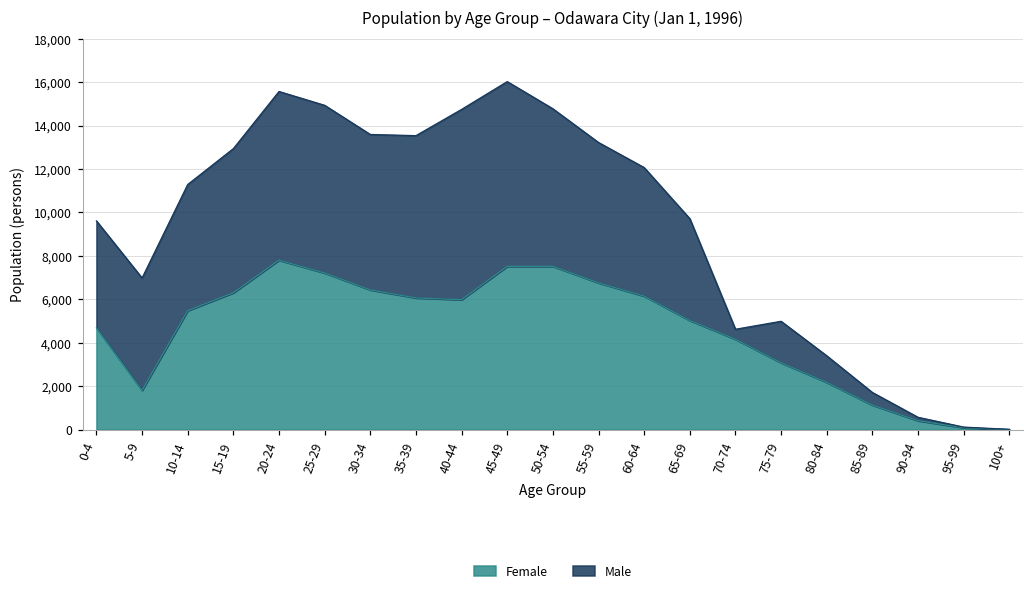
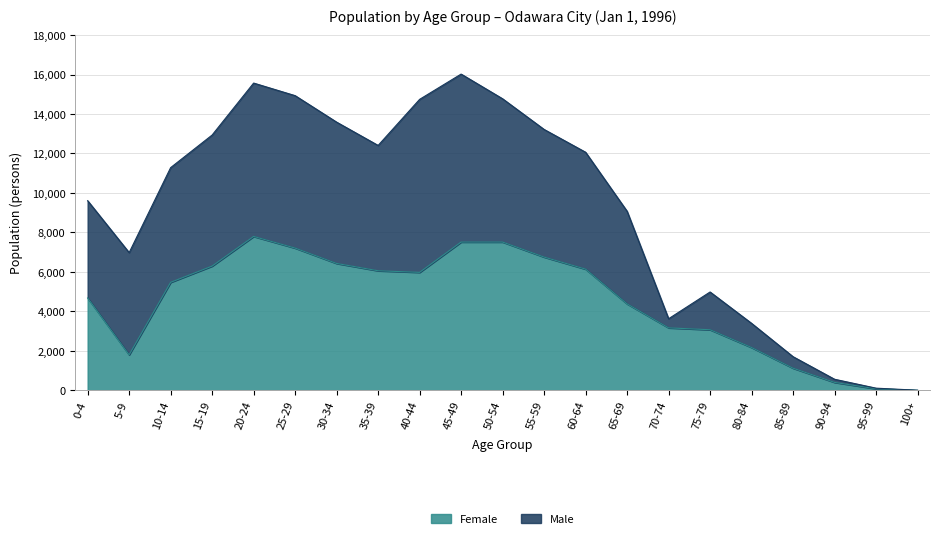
Male, 35-39: 7,500 -> 6,300
Female, 65-69: 5,000 -> 4,400
Female, 70-74: 4,200 -> 3,200
